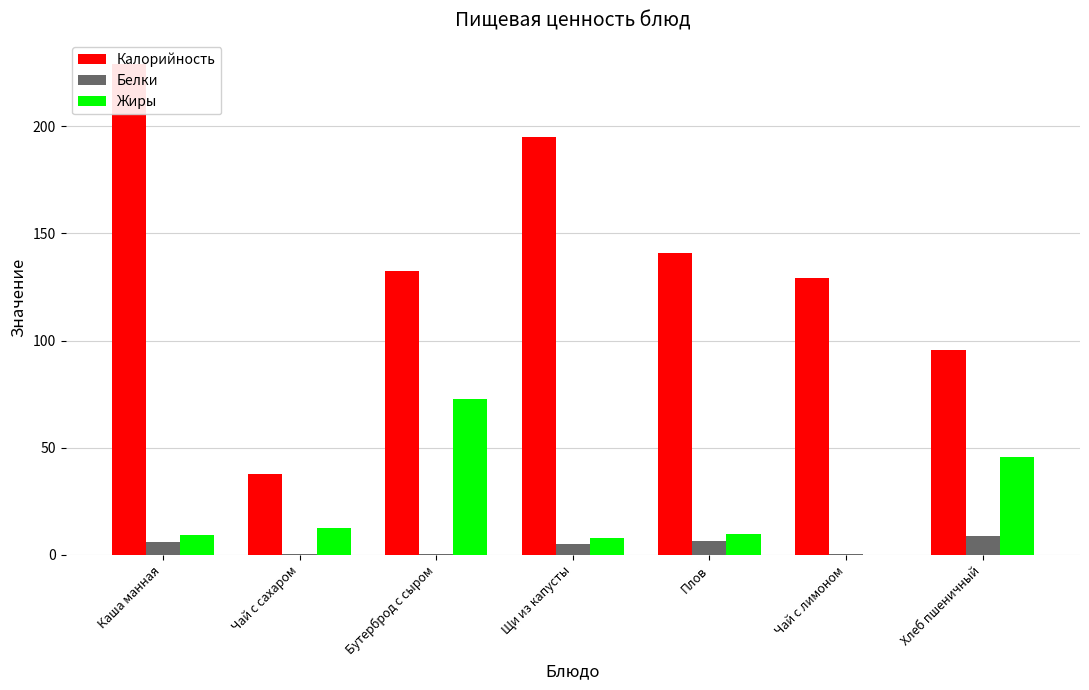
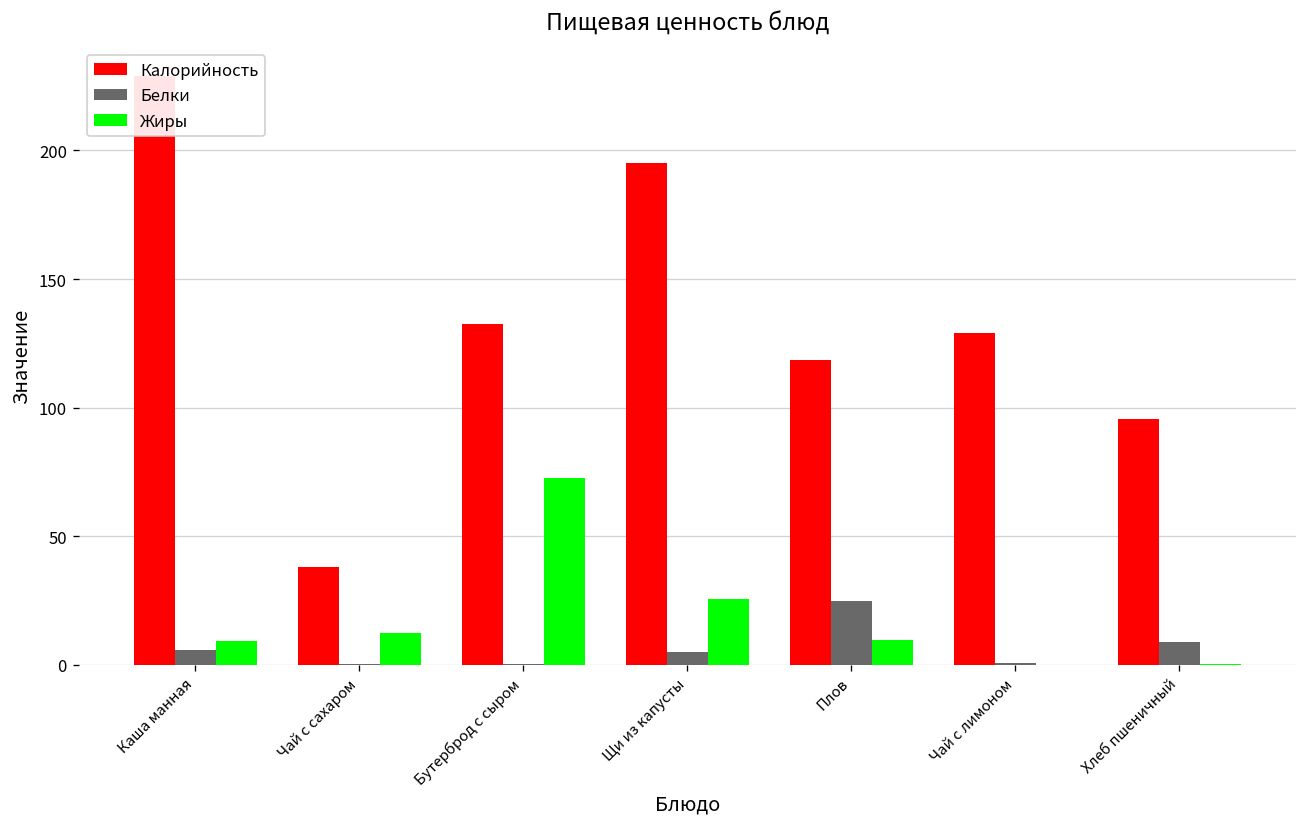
Жиры, Щи из капусты: 8 -> 25
Калорийность, Плов: 141 -> 119
Белки, Плов: 6 -> 25
Жиры, Хлеб пшеничный: 45 -> 0
